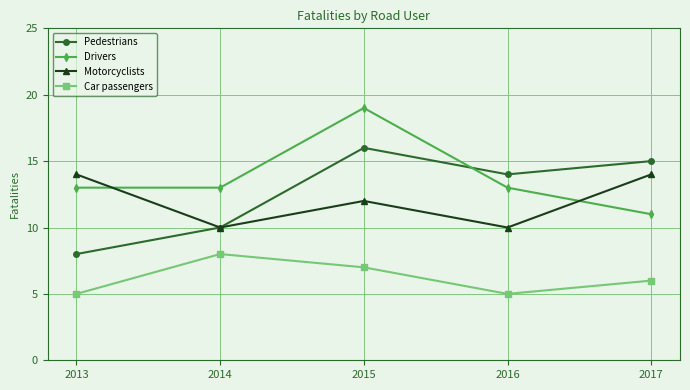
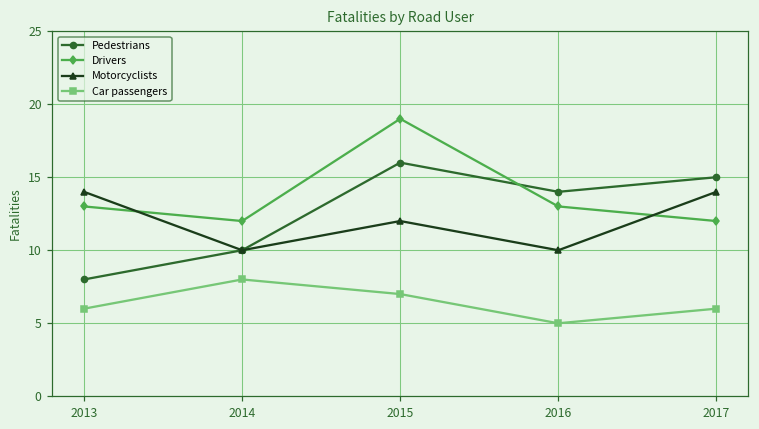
Car passengers, 2013: 5 -> 6
Drivers, 2014: 13 -> 12
Drivers, 2017: 11 -> 12
